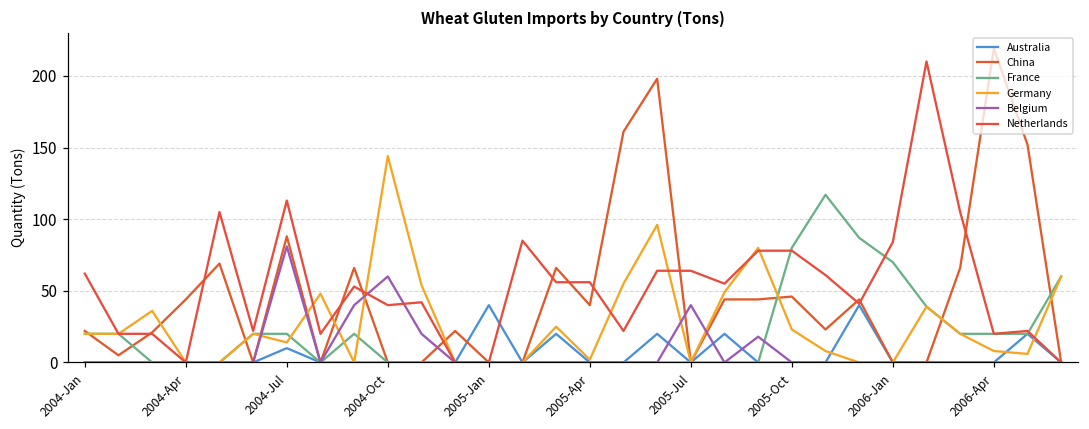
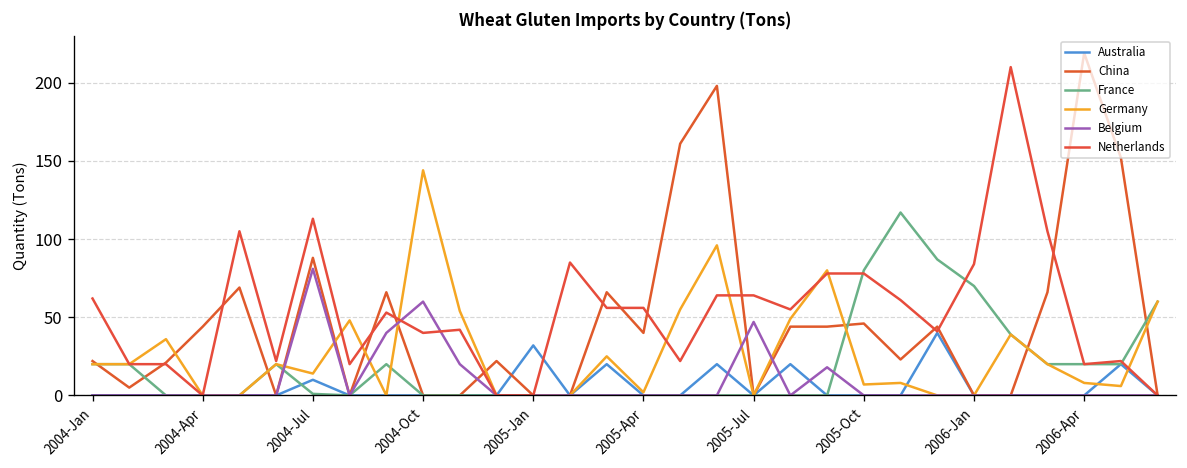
France, 2004-Jul: 20 -> 1
Australia, 2005-Jan: 40 -> 32
Belgium, 2005-Jul: 40 -> 47
Germany, 2005-Oct: 23 -> 7
